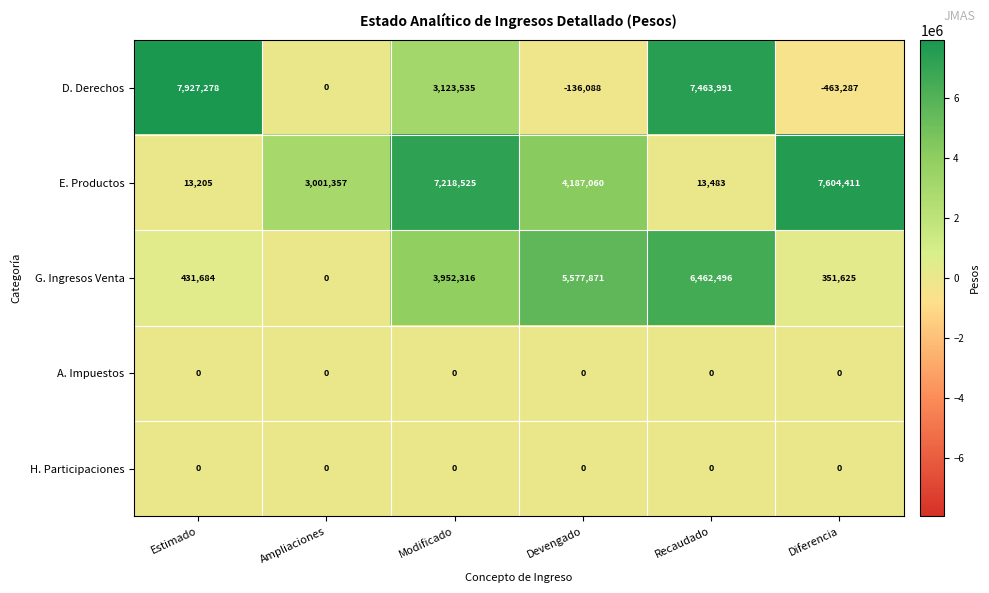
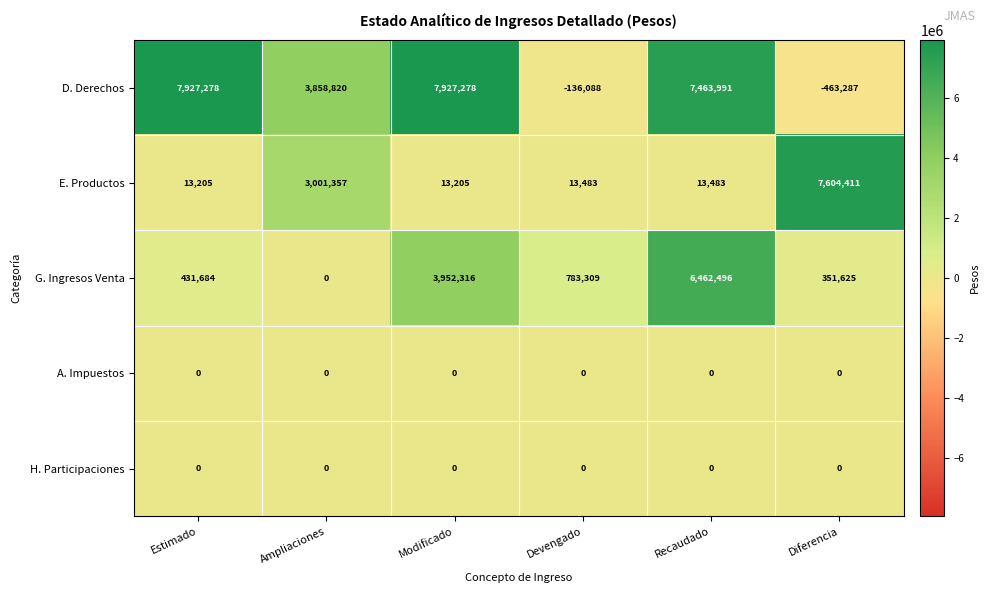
D. Derechos, Ampliaciones: 0 -> 3,858,820
D. Derechos, Modificado: 3,123,535 -> 7,927,278
E. Productos, Modificado: 7,218,525 -> 13,205
E. Productos, Devengado: 4,187,060 -> 13,483
G. Ingresos Venta, Devengado: 5,577,871 -> 783,309
